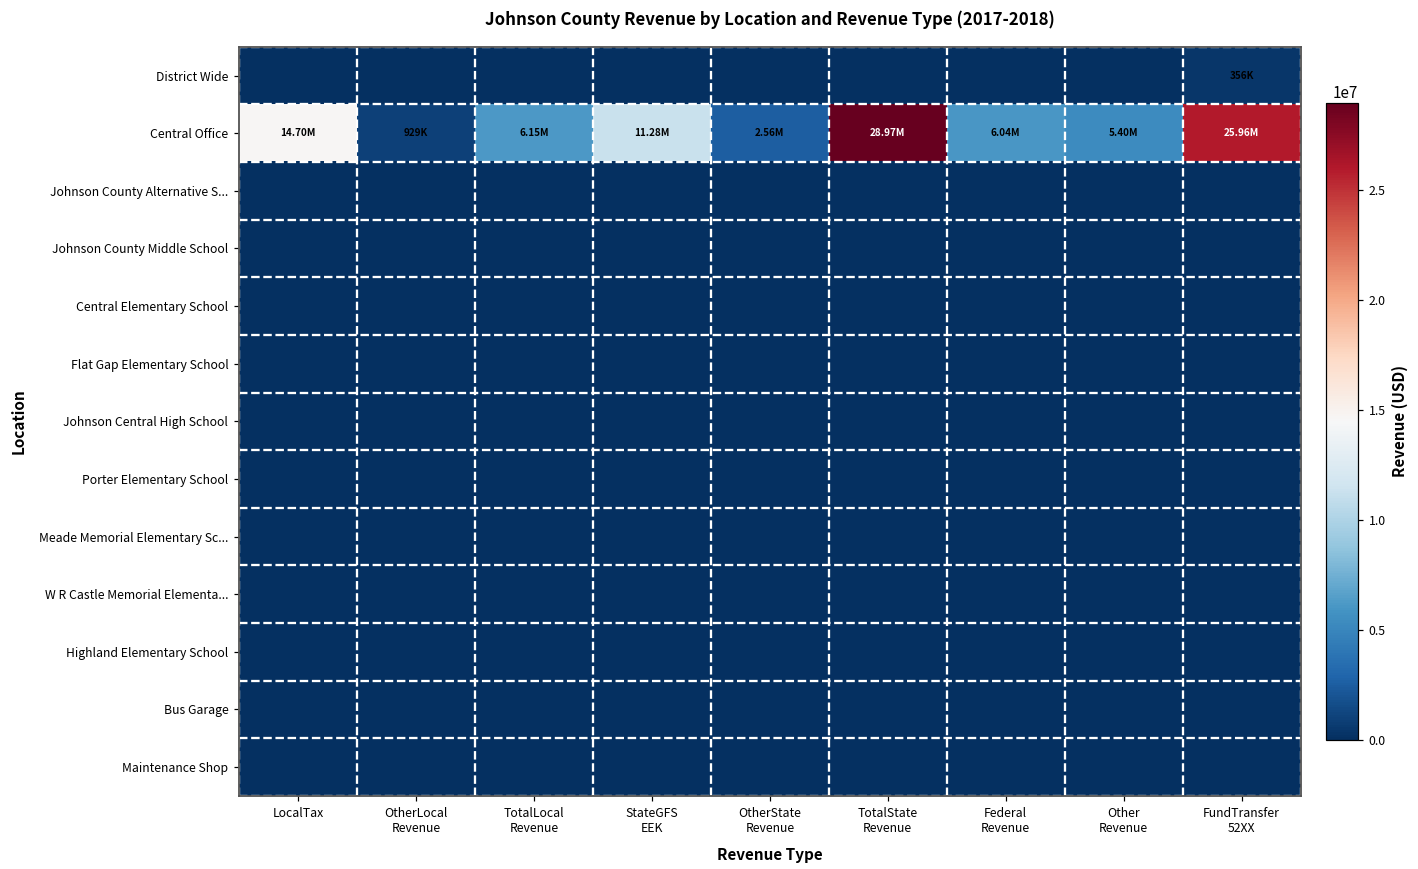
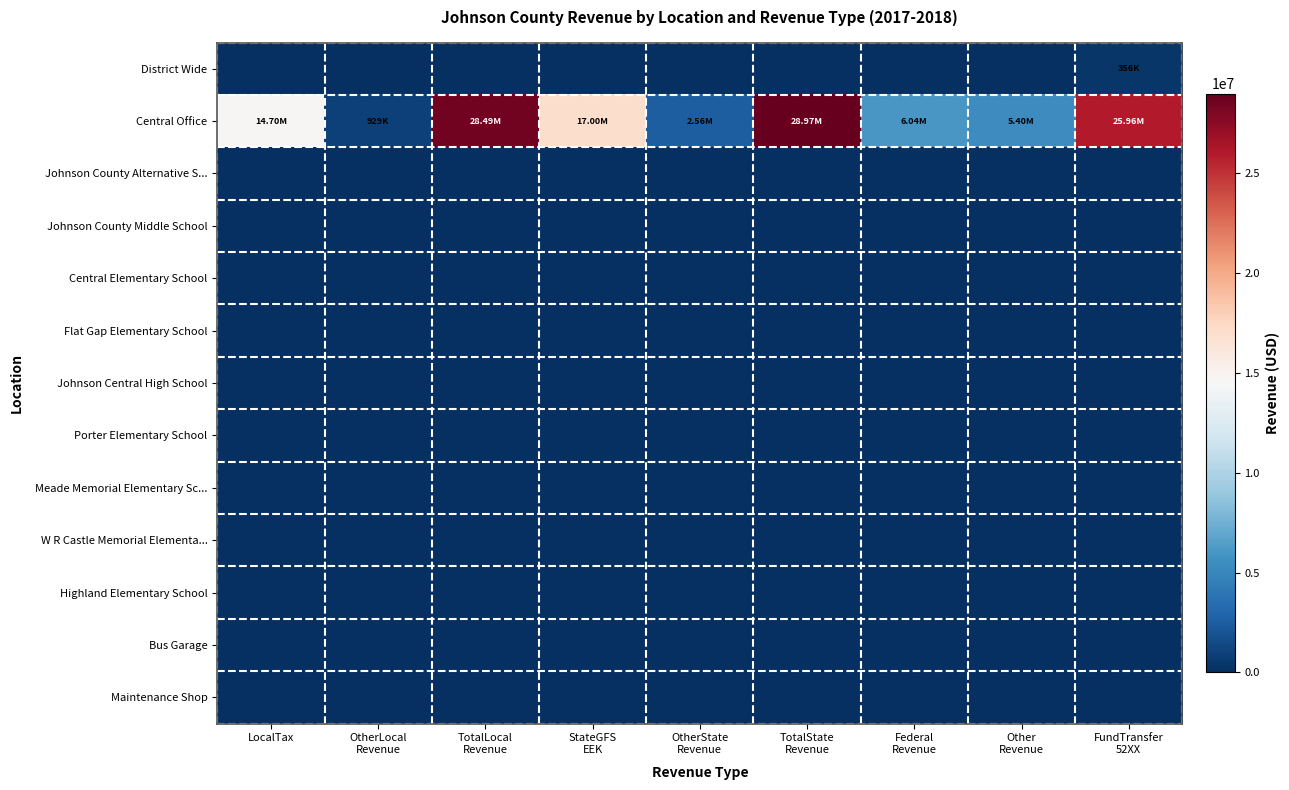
Central Office, TotalLocal Revenue: 6.15M -> 28.49M
Central Office, StateGFS EEK: 11.28M -> 17.00M
